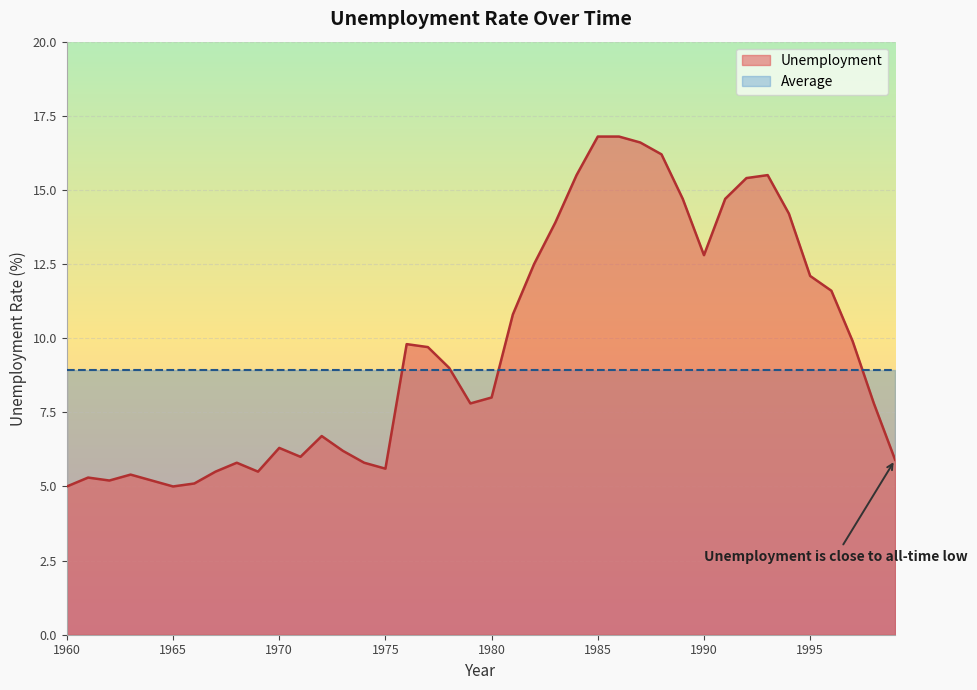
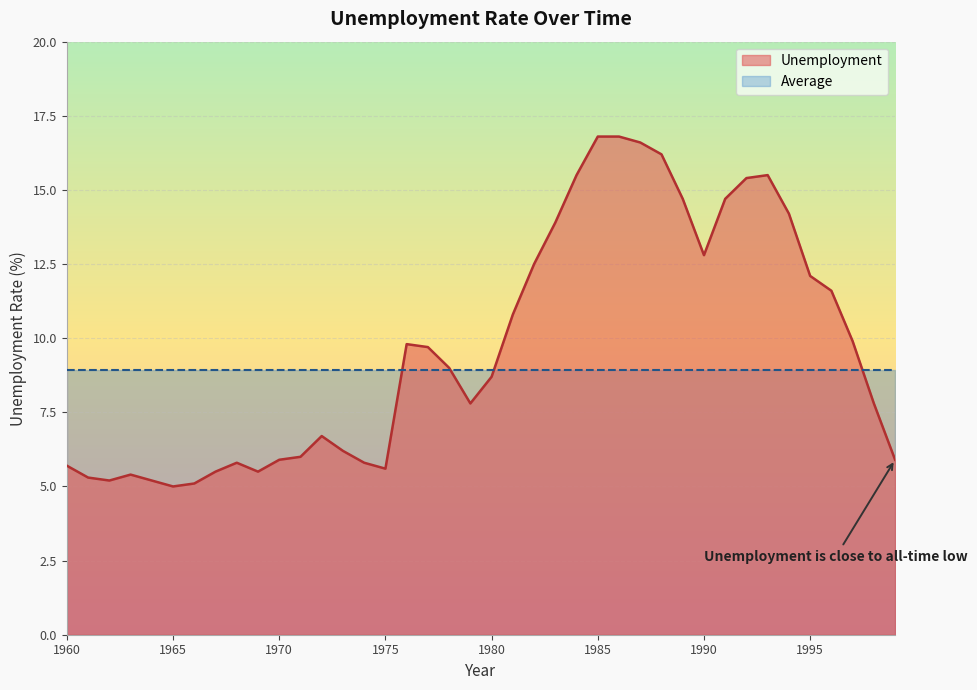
Unemployment, 1960: 5.0 -> 5.7
Unemployment, 1970: 6.3 -> 5.9
Unemployment, 1980: 8.0 -> 8.7
